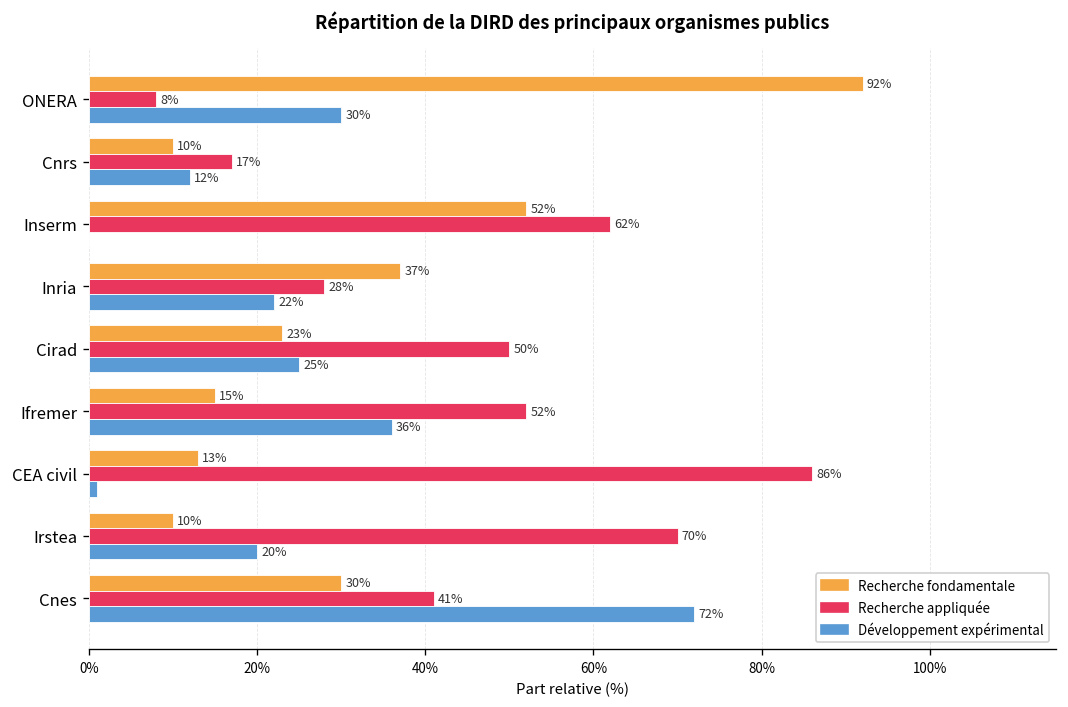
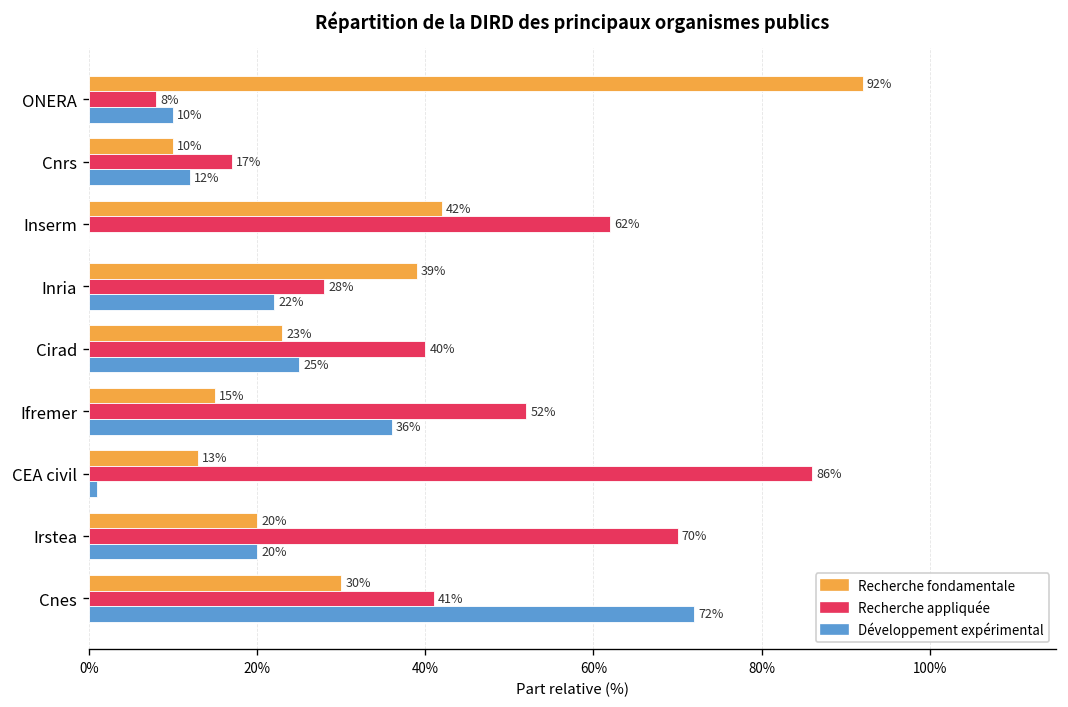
Développement expérimental, ONERA: 30% -> 10%
Recherche fondamentale, Inserm: 52% -> 42%
Recherche fondamentale, Inria: 37% -> 39%
Recherche appliquée, Cirad: 50% -> 40%
Recherche fondamentale, Irstea: 10% -> 20%
